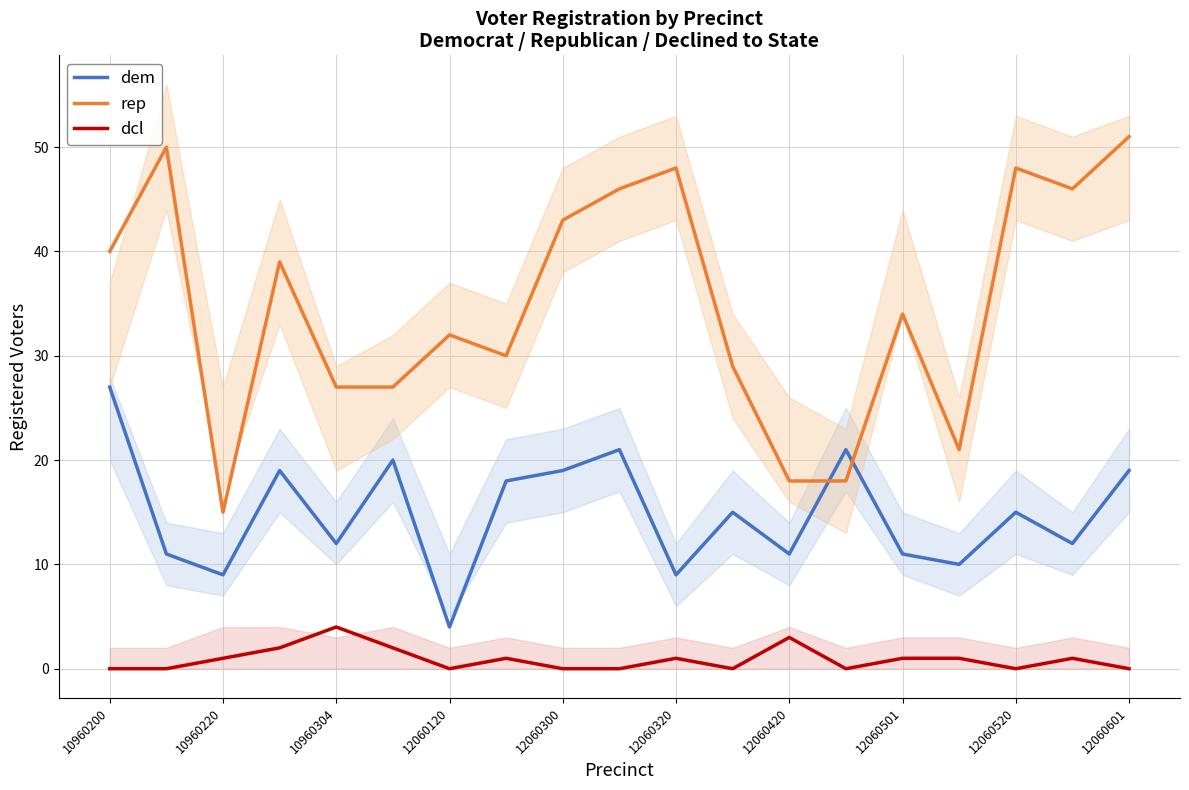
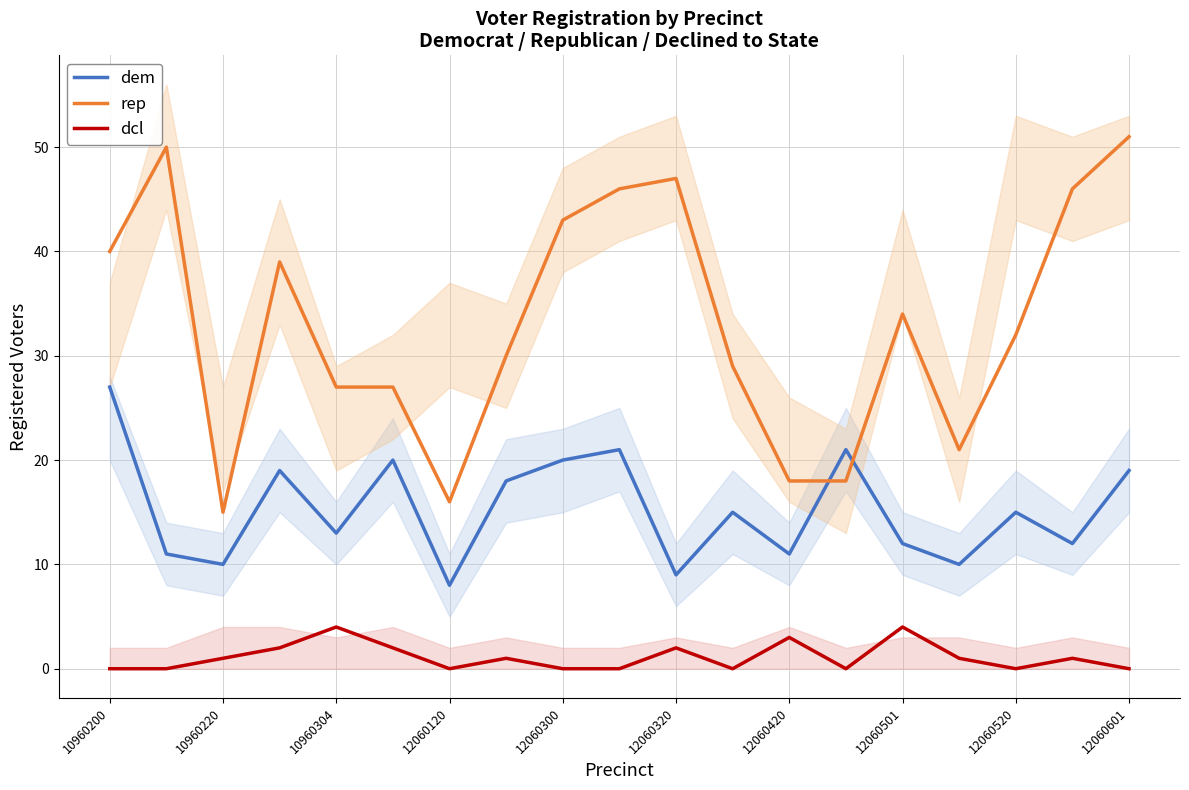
dem, 10960220: 9 -> 10
dem, 10960304: 12 -> 13
dem, 12060120: 4 -> 8
rep, 12060120: 32 -> 16
dem, 12060300: 19 -> 20
rep, 12060320: 48 -> 47
dcl, 12060320: 1 -> 2
dem, 12060501: 11 -> 12
dcl, 12060501: 1 -> 4
rep, 12060520: 48 -> 32
